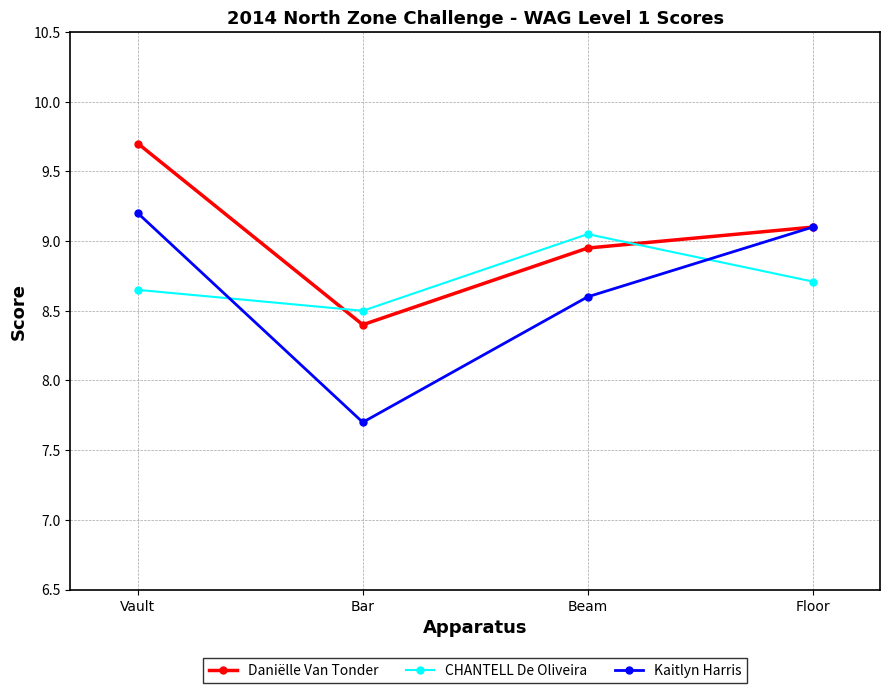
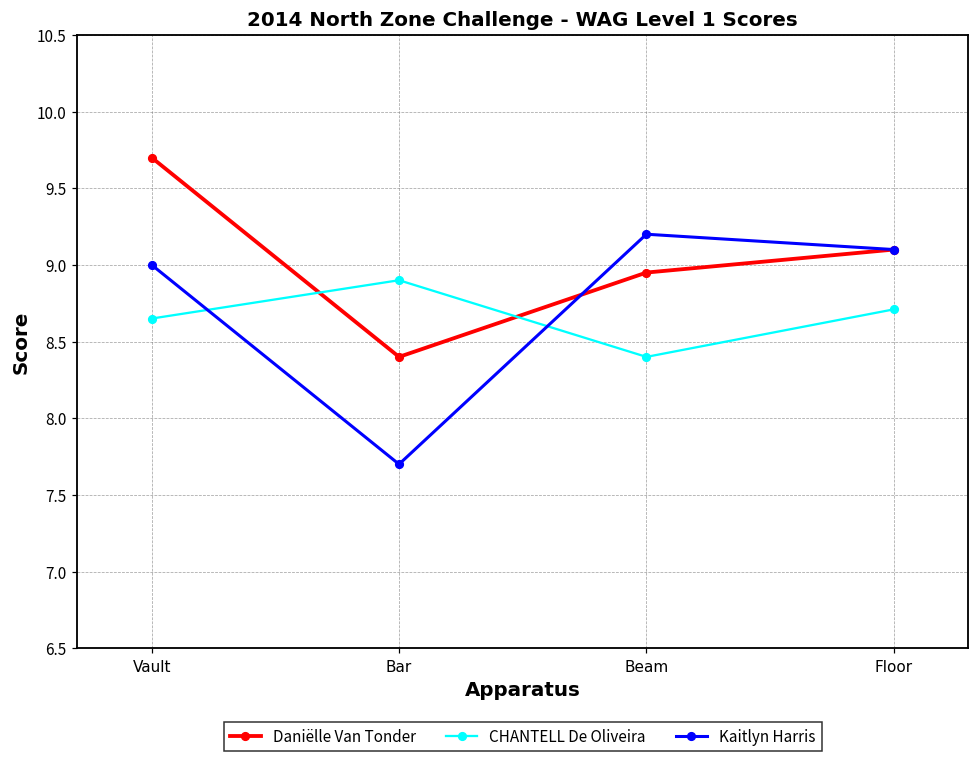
Kaitlyn Harris, Vault: 9.2 -> 9.0
CHANTELL De Oliveira, Bar: 8.5 -> 8.9
CHANTELL De Oliveira, Beam: 9.05 -> 8.40
Kaitlyn Harris, Beam: 8.6 -> 9.2
